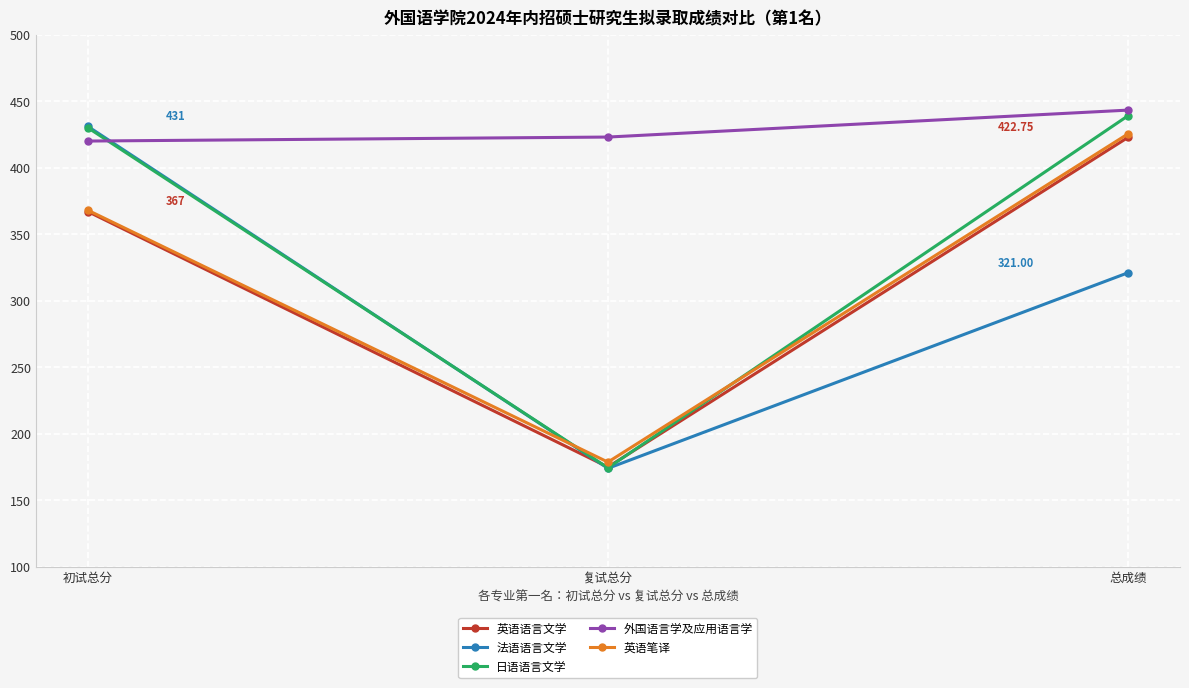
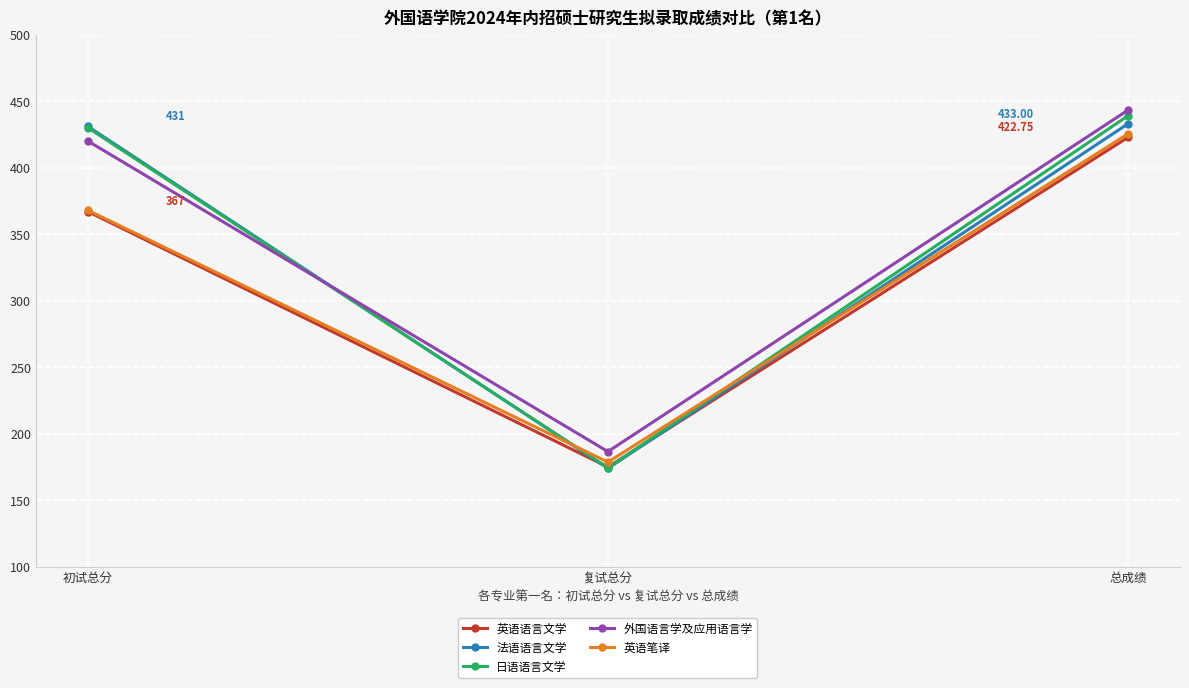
外国语言学及应用语言学, 复试总分: 423 -> 187
法语语言文学, 总成绩: 321.00 -> 433.00
